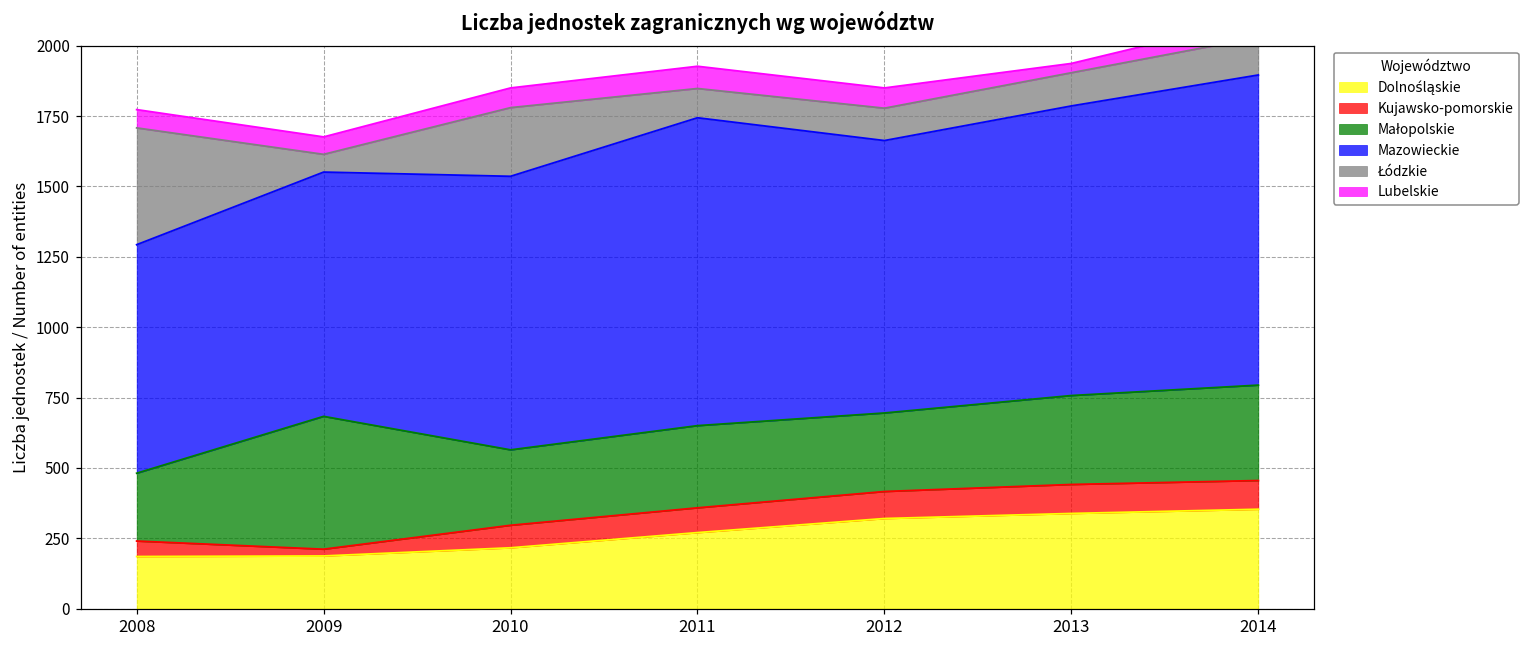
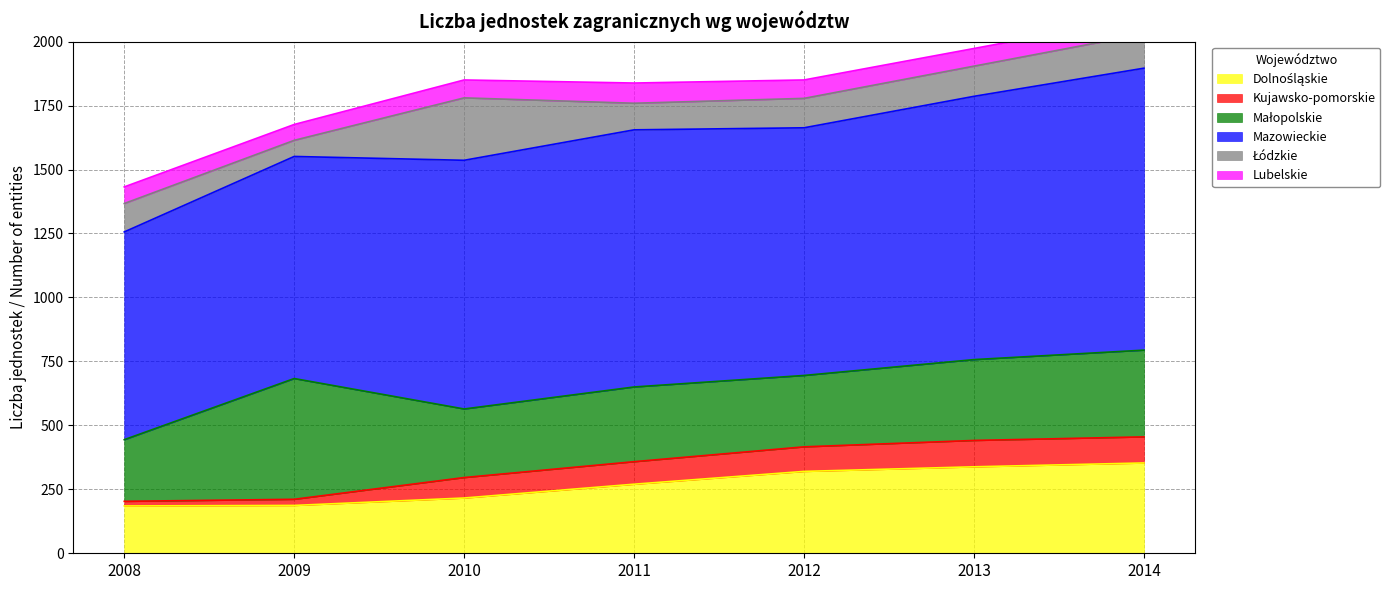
Kujawsko-pomorskie, 2008: 60 -> 20
Łódzkie, 2008: 420 -> 110
Mazowieckie, 2011: 1090 -> 1010
Lubelskie, 2013: 30 -> 70
